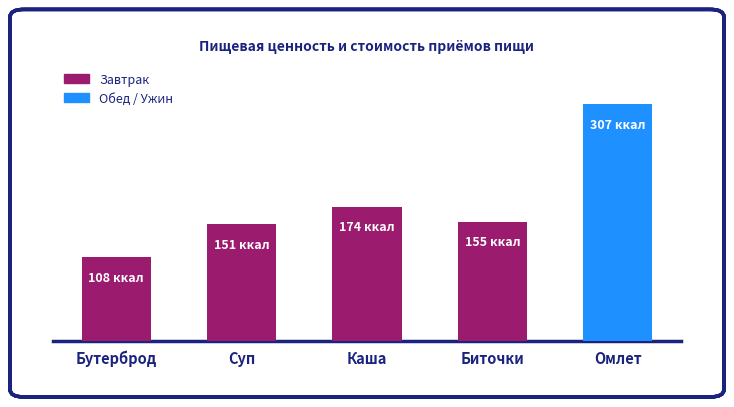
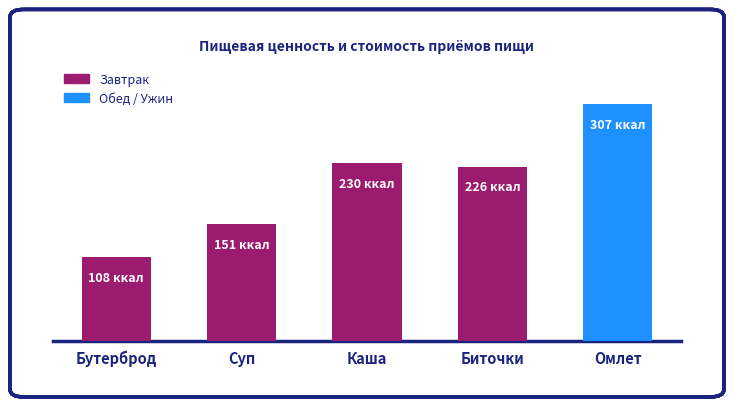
Каша: 174 -> 230
Биточки: 155 -> 226
